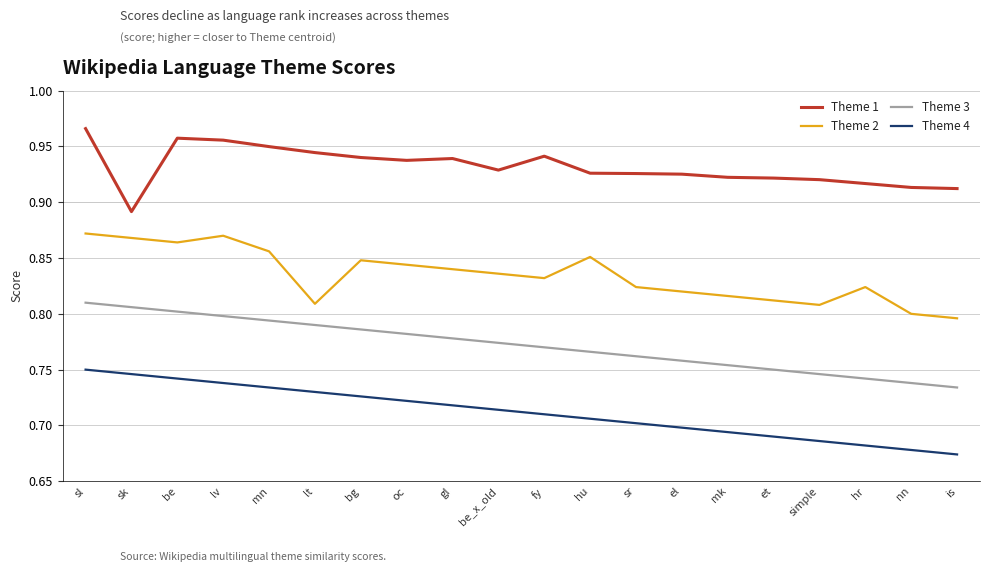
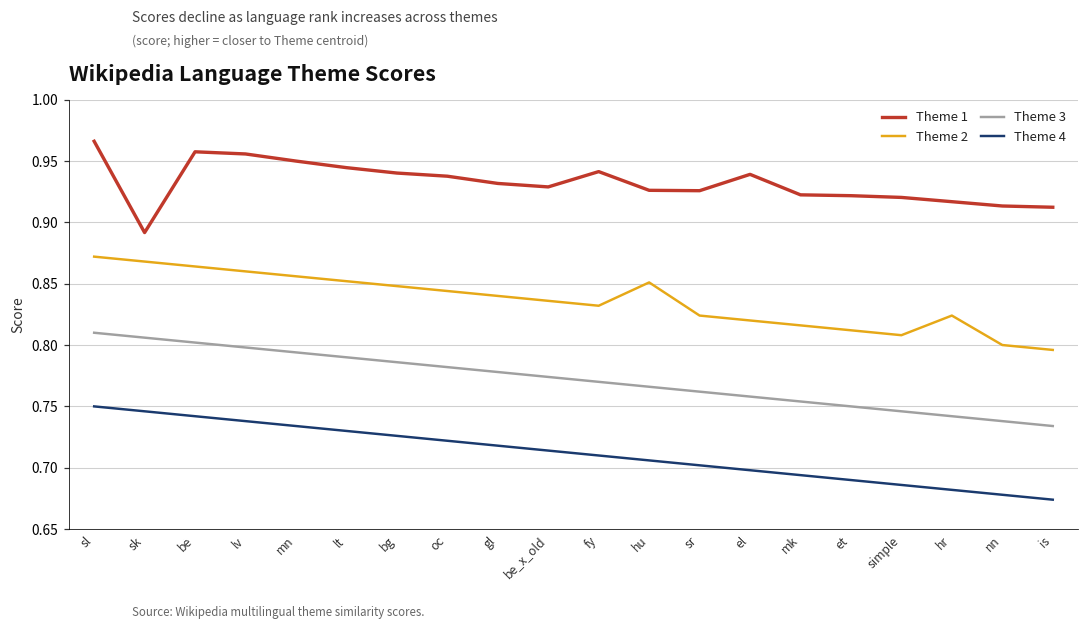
Theme 2, lv: 0.87 -> 0.86
Theme 2, lt: 0.809 -> 0.852
Theme 1, gl: 0.939 -> 0.932
Theme 1, el: 0.925 -> 0.939
